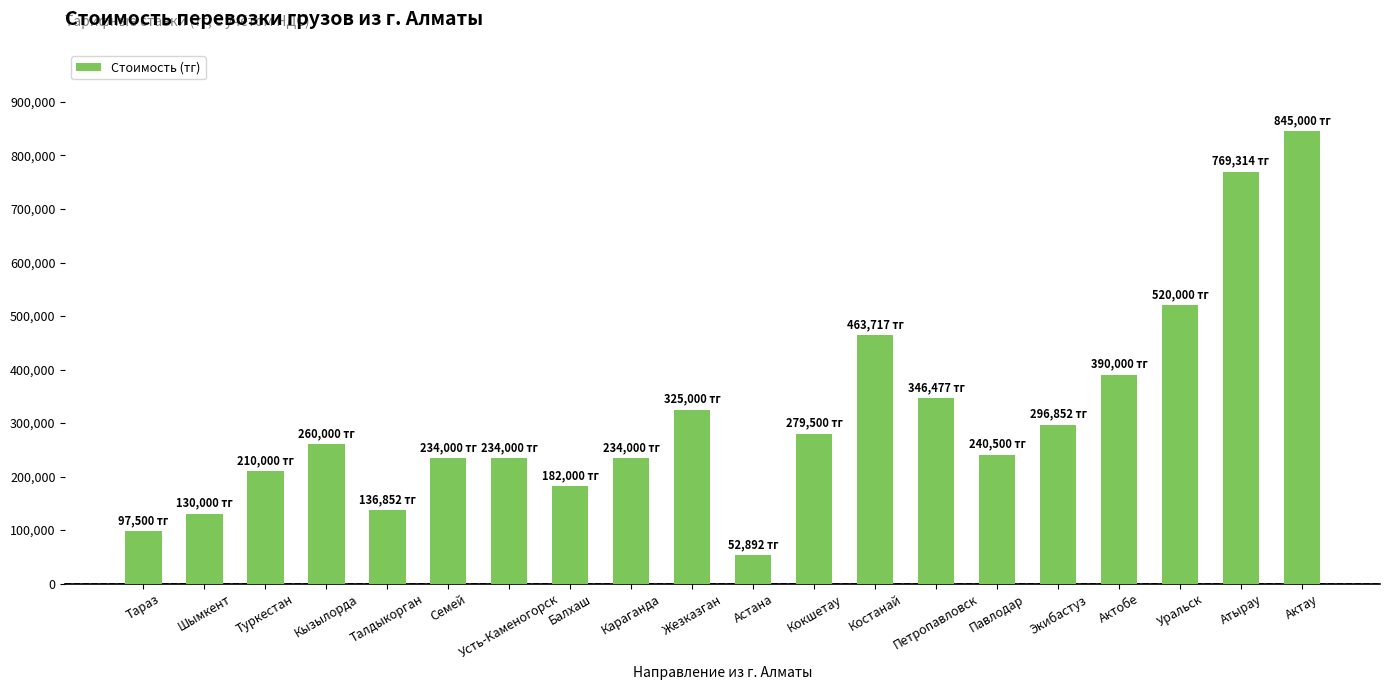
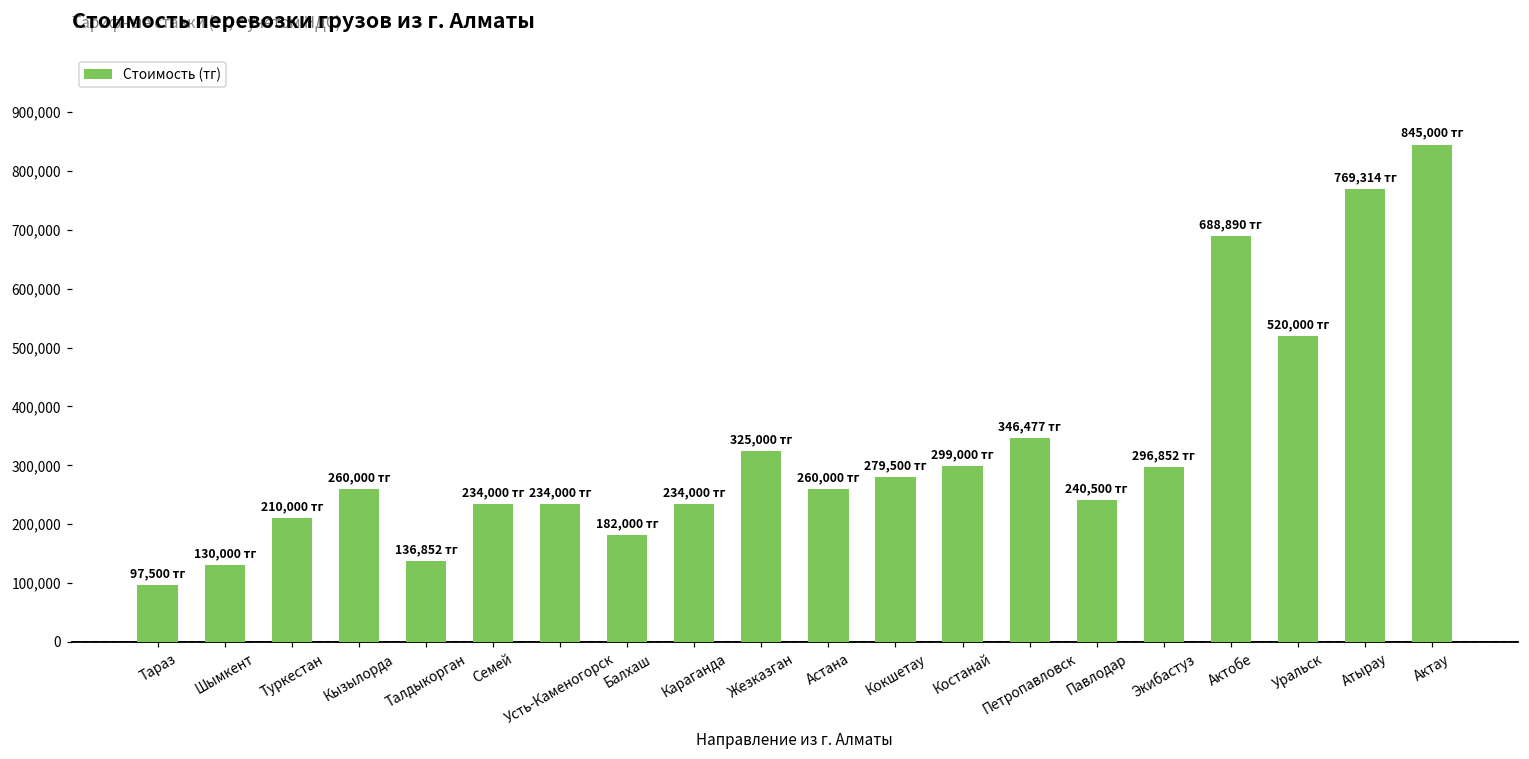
Астана: 52,892 -> 260,000
Костанай: 463,717 -> 299,000
Актобе: 390,000 -> 688,890
